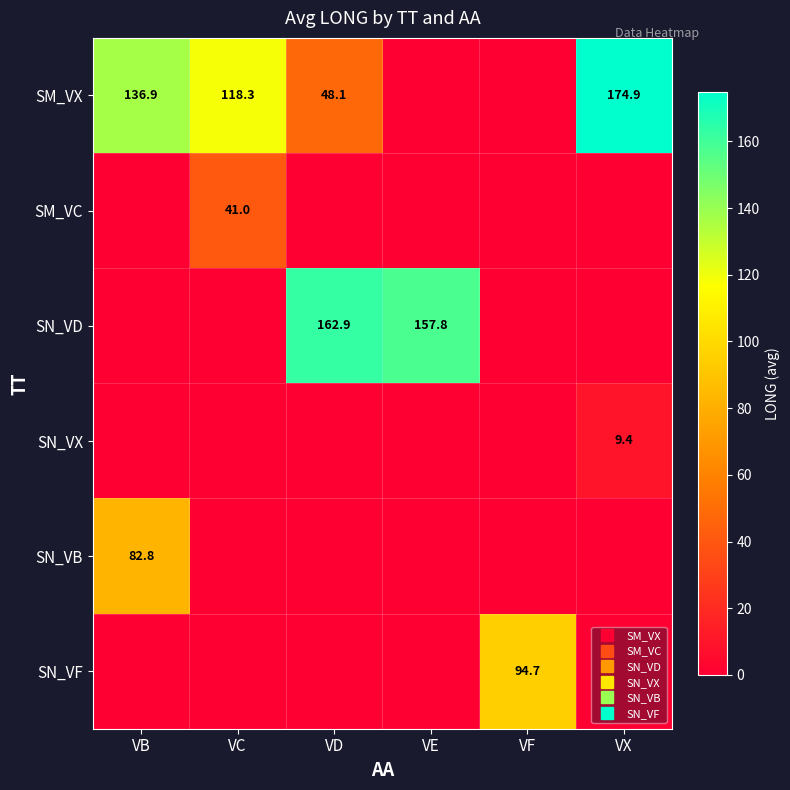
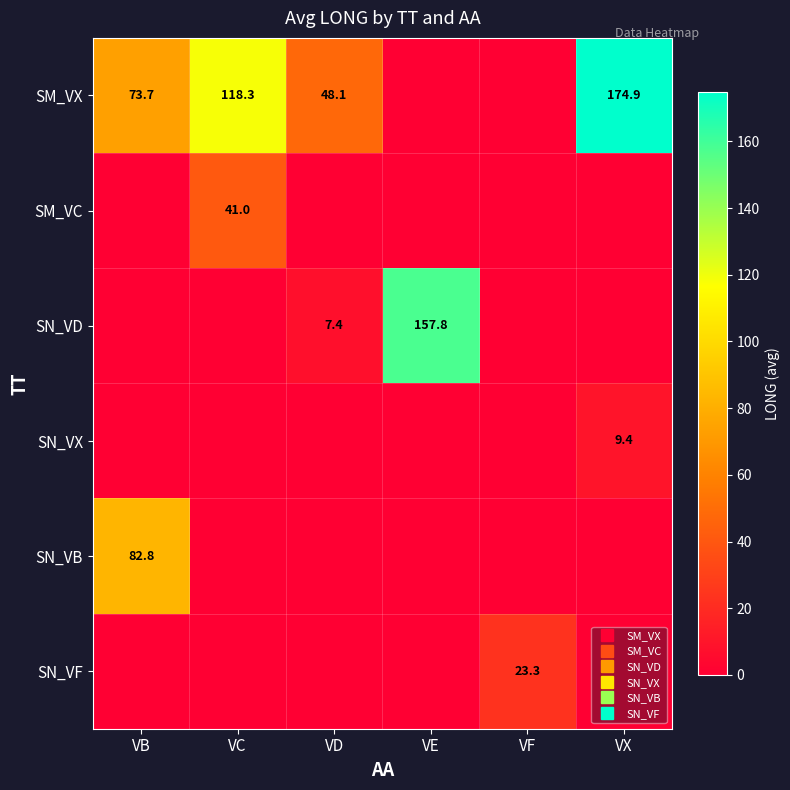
SM_VX, VB: 136.9 -> 73.7
SN_VD, VD: 162.9 -> 7.4
SN_VF, VF: 94.7 -> 23.3
